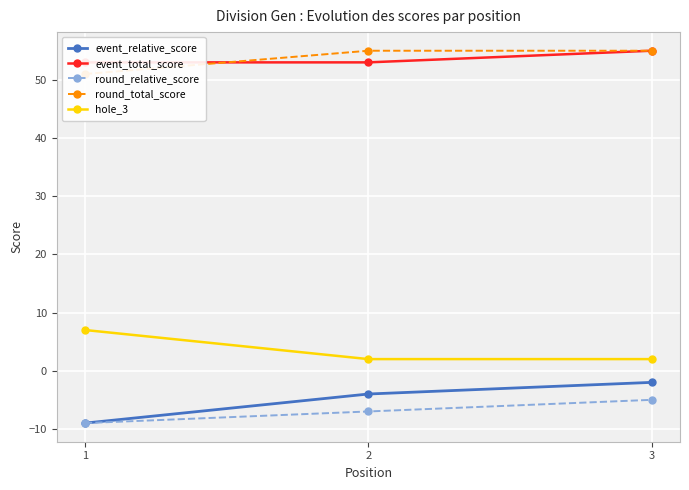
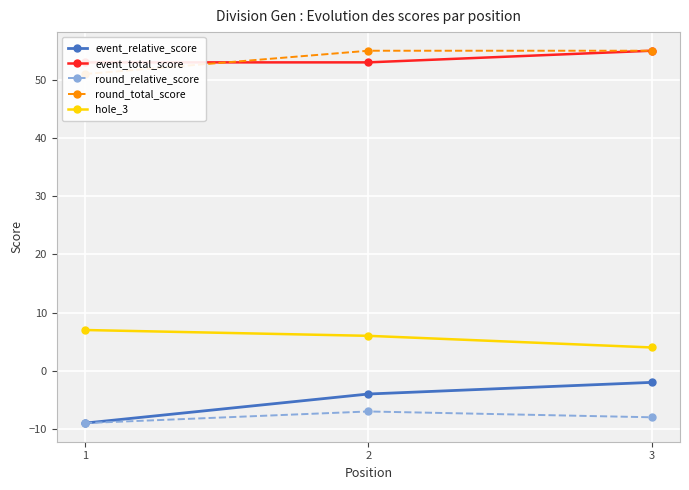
hole_3, 2: 2 -> 6
round_relative_score, 3: -5 -> -8
hole_3, 3: 2 -> 4
